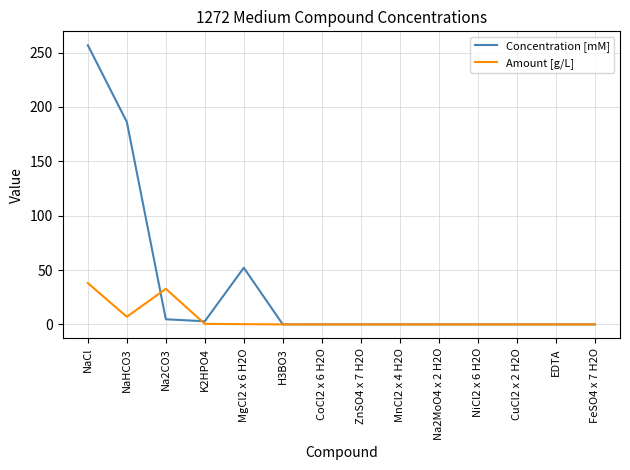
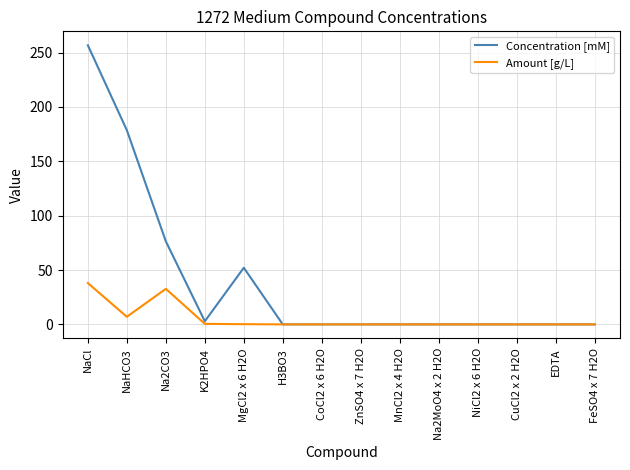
Concentration [mM], NaHCO3: 186 -> 179
Concentration [mM], Na2CO3: 5 -> 76
